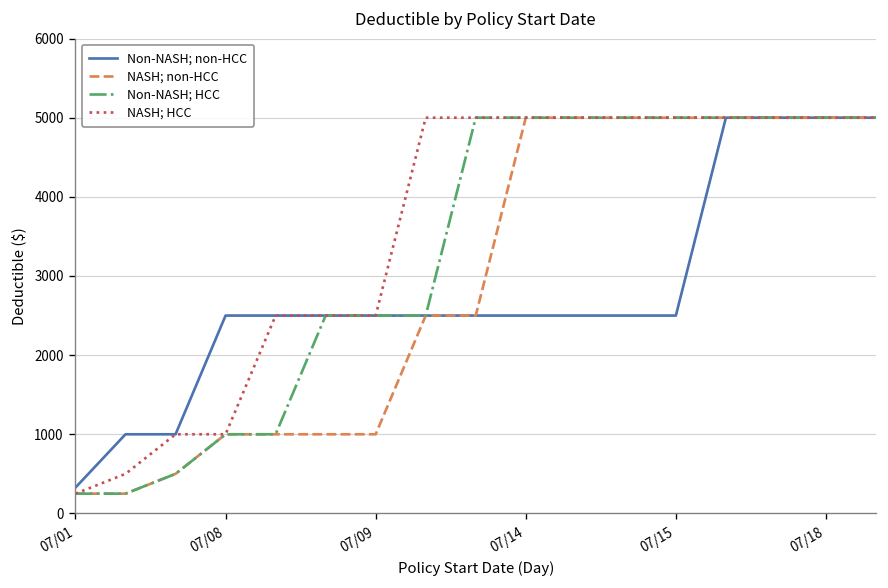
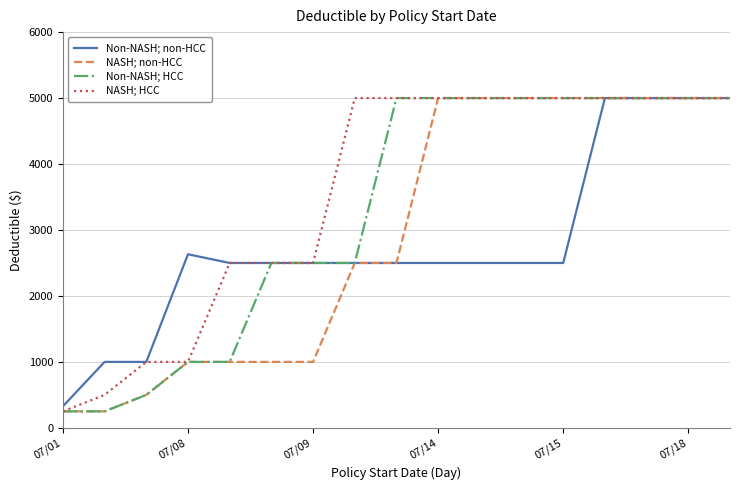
Non-NASH; non-HCC, 07/08: 2500 -> 2600
